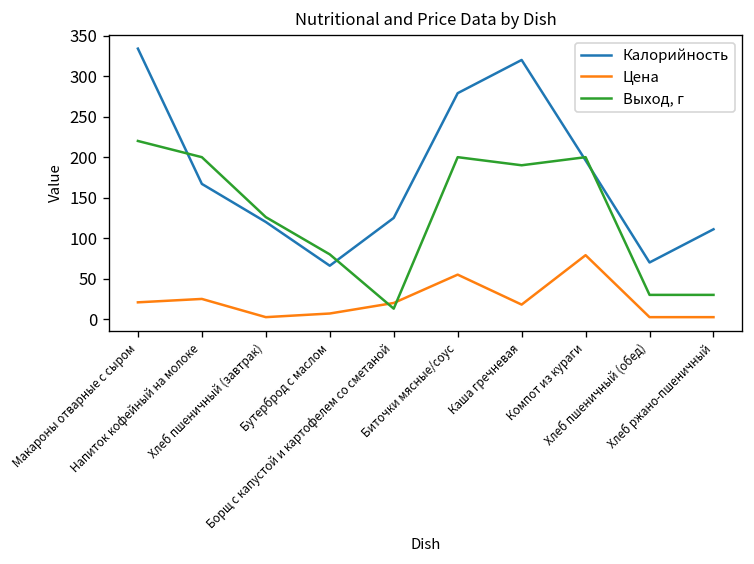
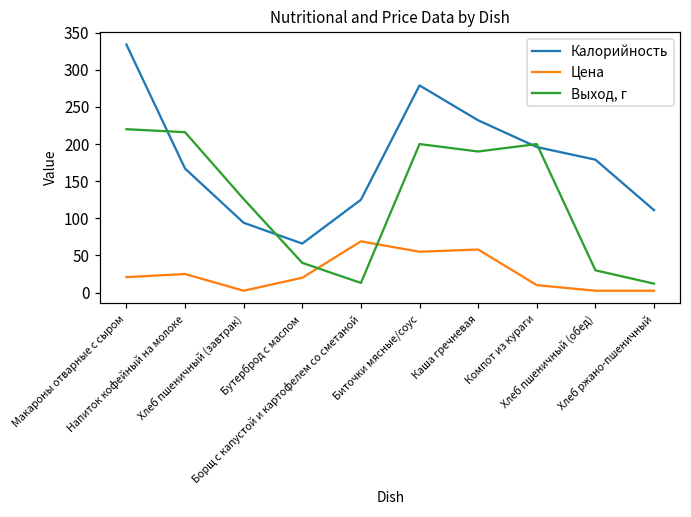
Выход, г, Напиток кофейный на молоке: 200 -> 220
Калорийность, Хлеб пшеничный (завтрак): 120 -> 90
Цена, Бутерброд с маслом: 10 -> 20
Выход, г, Бутерброд с маслом: 80 -> 40
Цена, Борщ с капустой и картофелем со сметаной: 20 -> 70
Калорийность, Каша гречневая: 320 -> 230
Цена, Каша гречневая: 20 -> 60
Цена, Компот из кураги: 80 -> 10
Калорийность, Хлеб пшеничный (обед): 70 -> 180
Выход, г, Хлеб ржано-пшеничный: 30 -> 10
